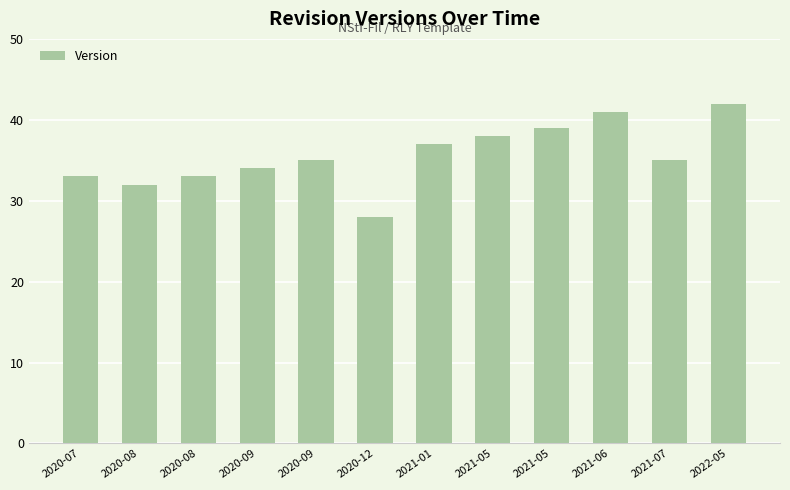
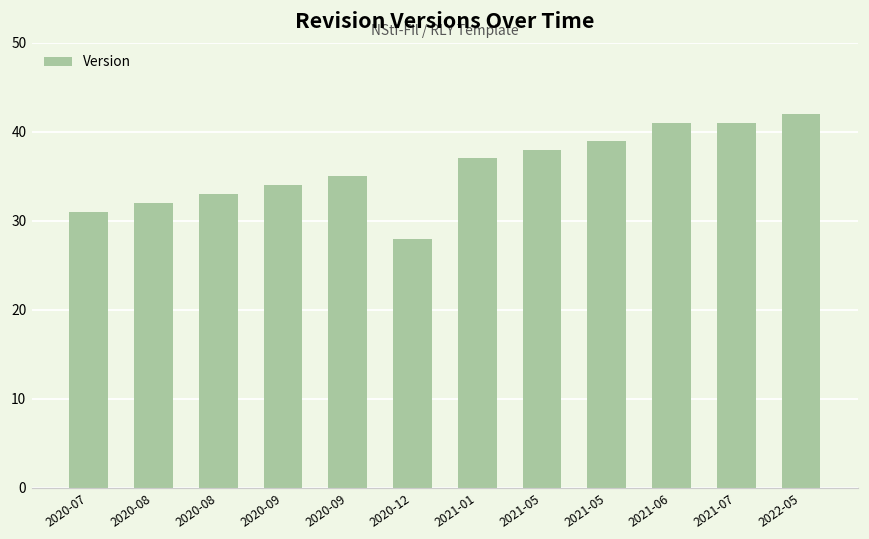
2020-07: 33 -> 31
2021-07: 35 -> 41
